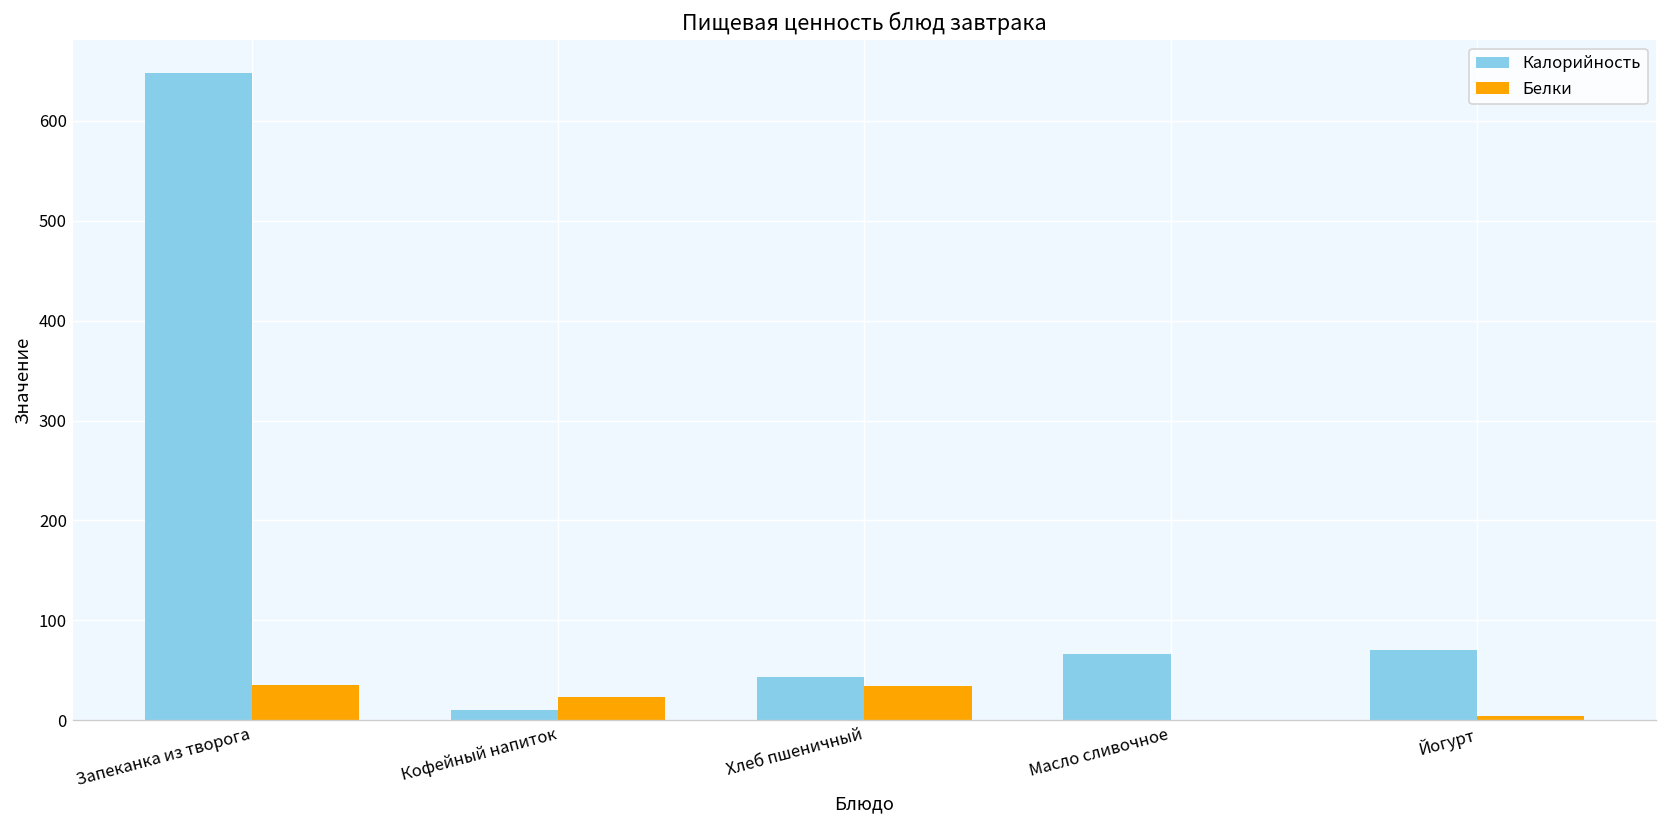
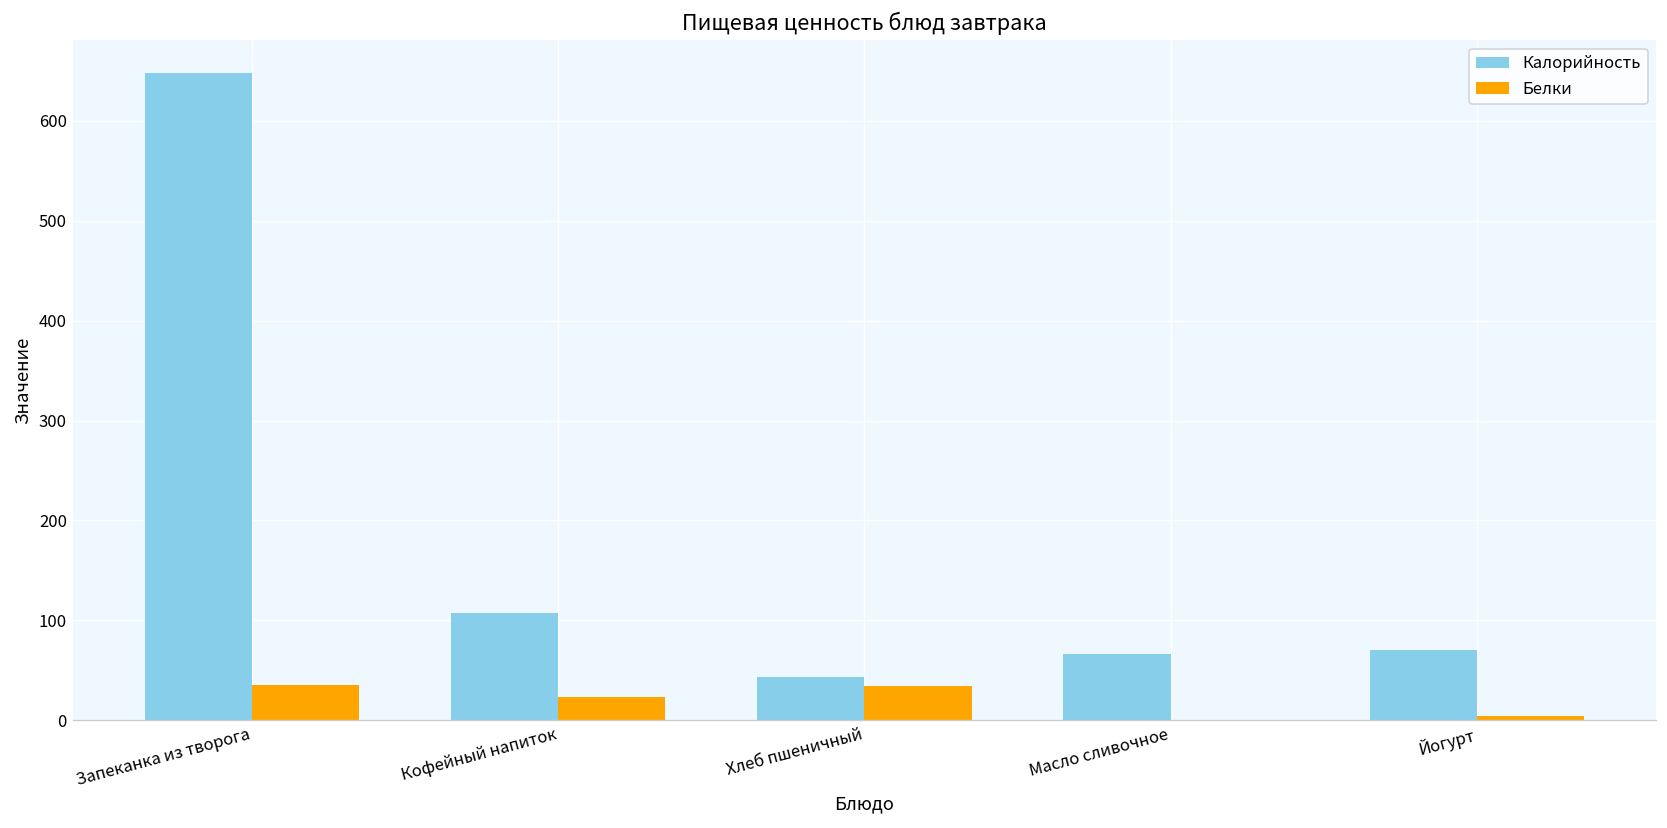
Калорийность, Кофейный напиток: 10 -> 110
